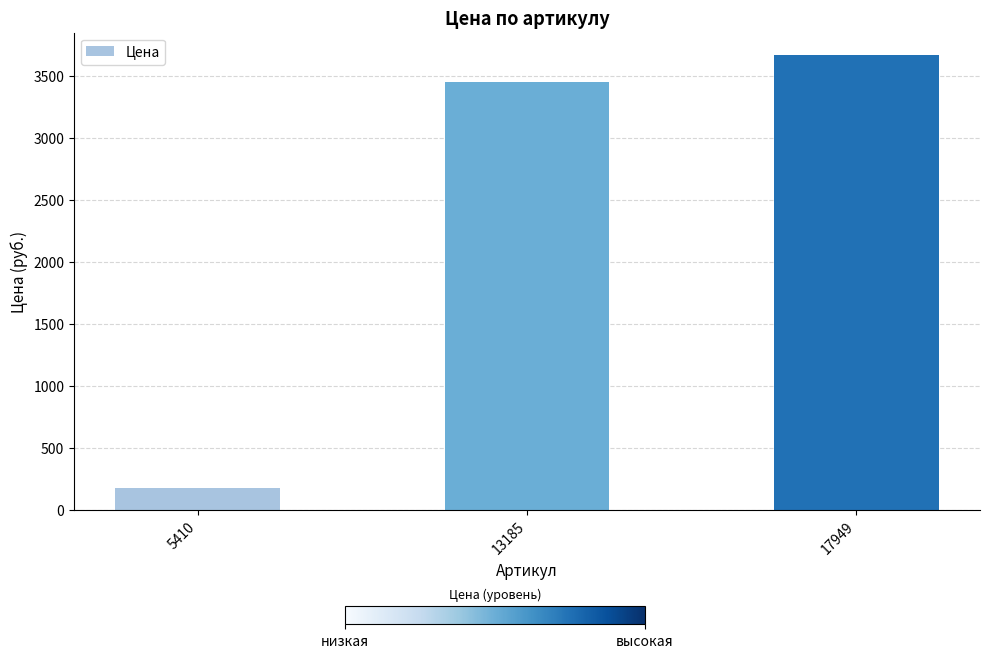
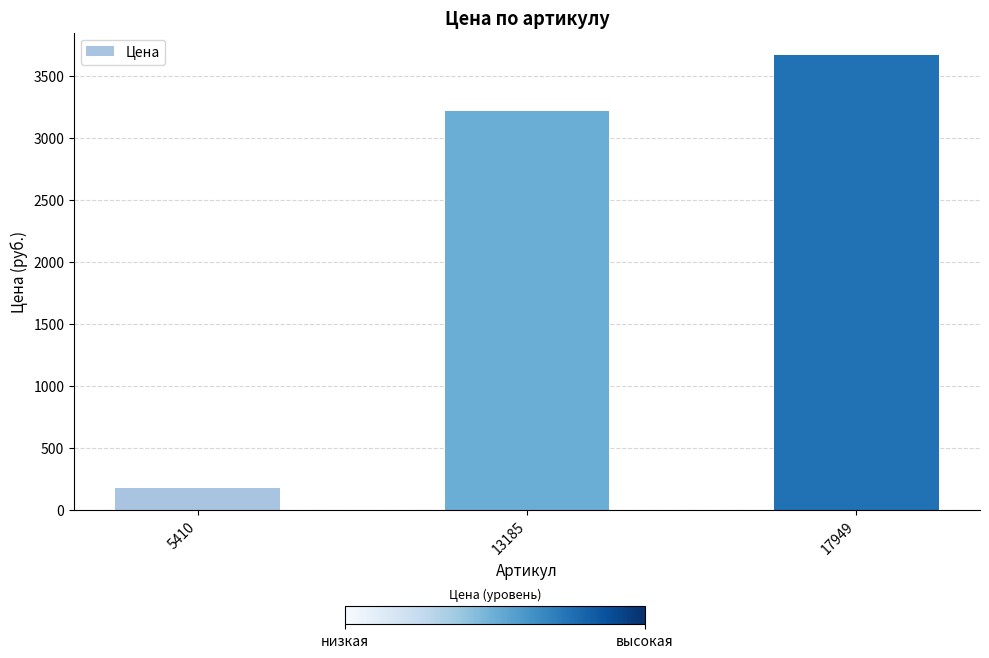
13185: 3450 -> 3220
